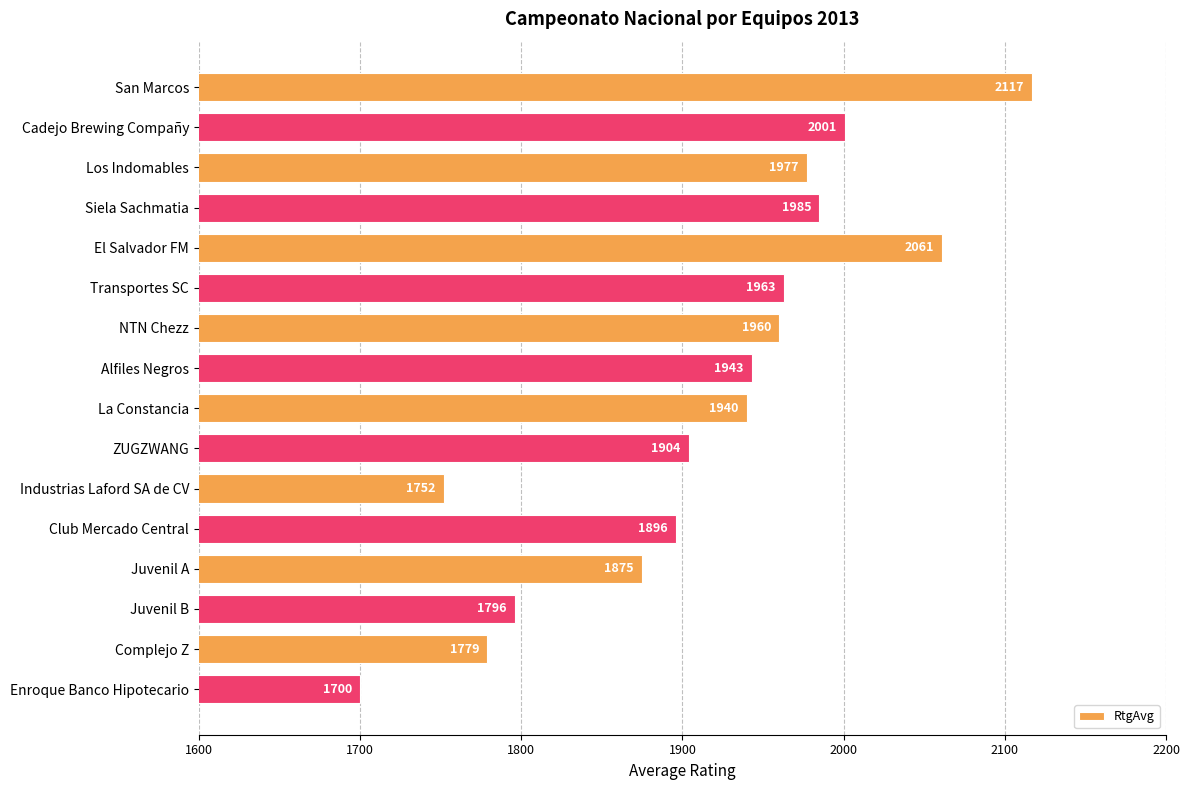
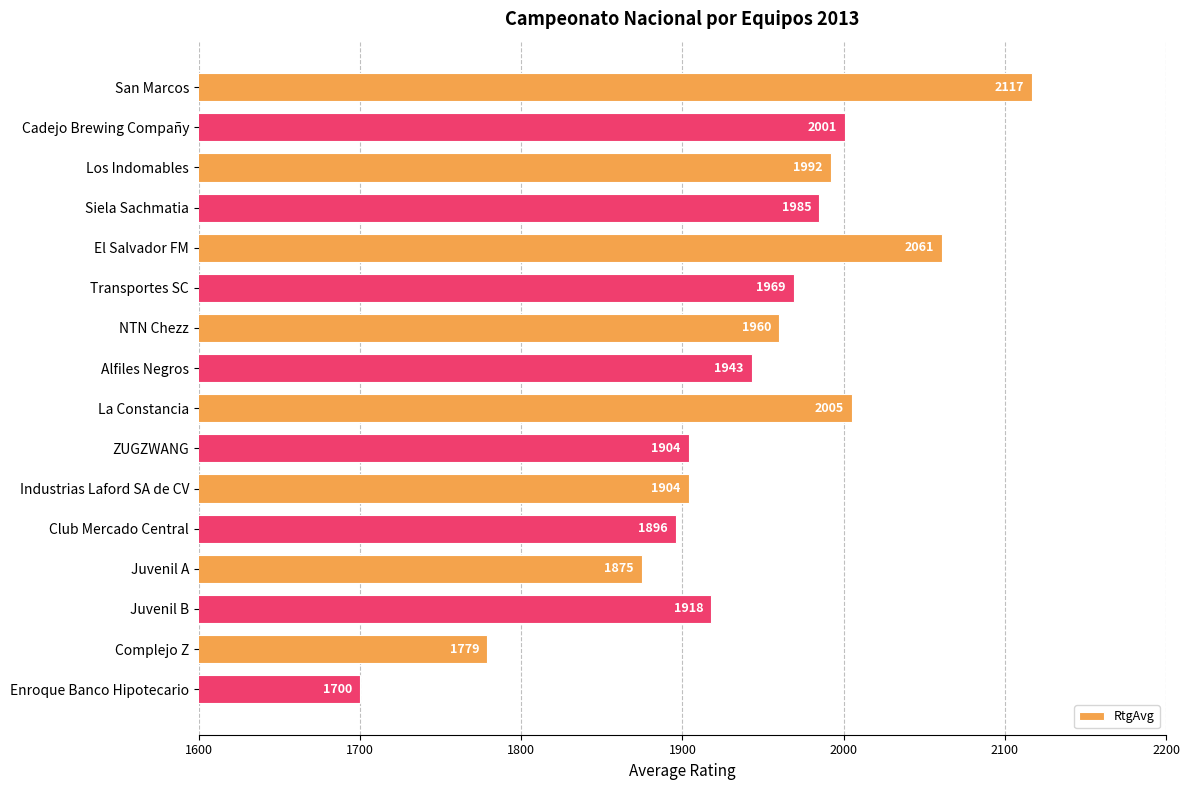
Los Indomables: 1977 -> 1992
Transportes SC: 1963 -> 1969
La Constancia: 1940 -> 2005
Industrias Laford SA de CV: 1752 -> 1904
Juvenil B: 1796 -> 1918
